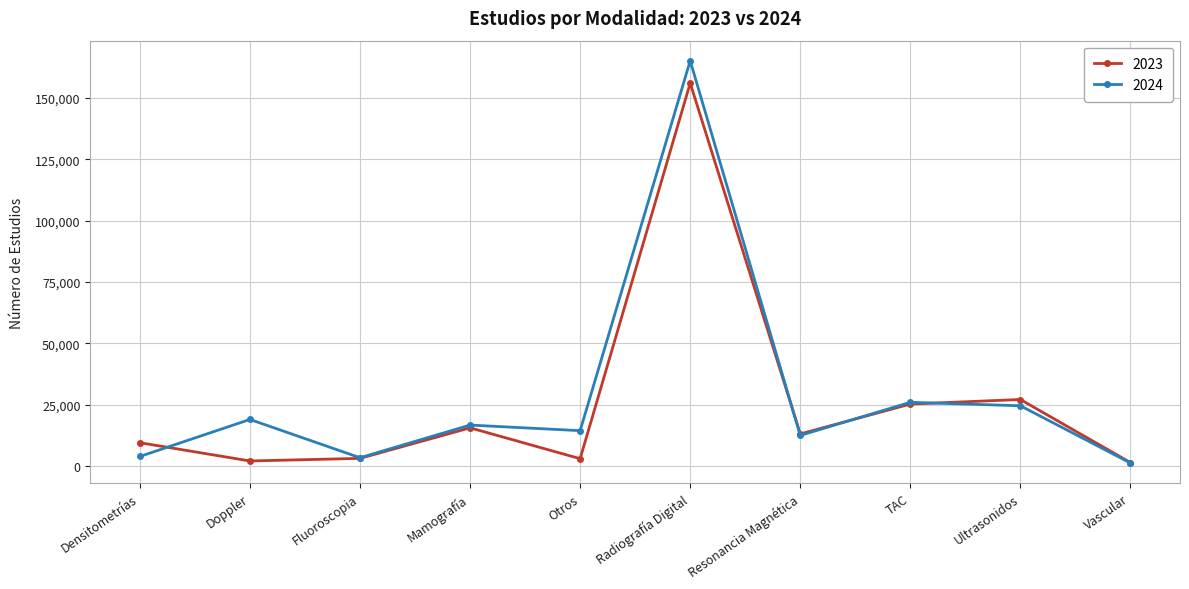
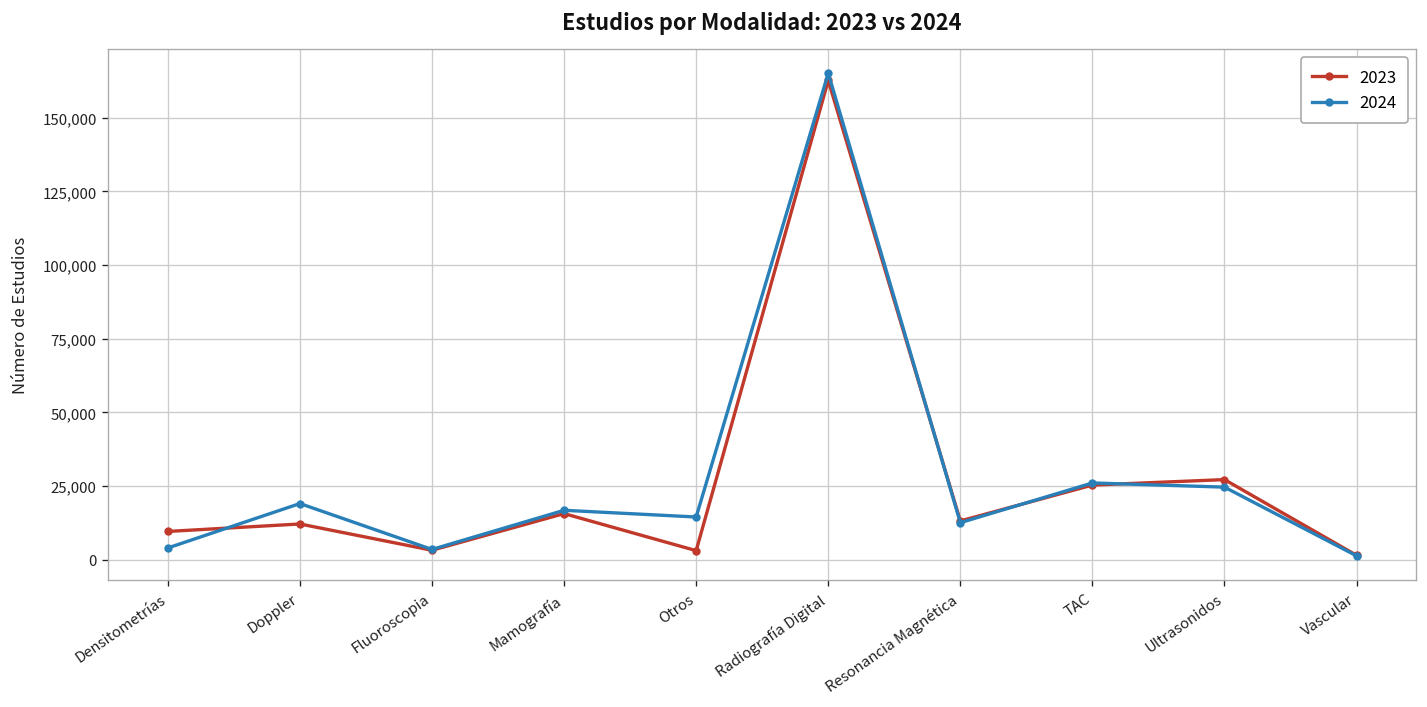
2023, Doppler: 2,000 -> 12,000
2023, Radiografía Digital: 156,000 -> 163,000
